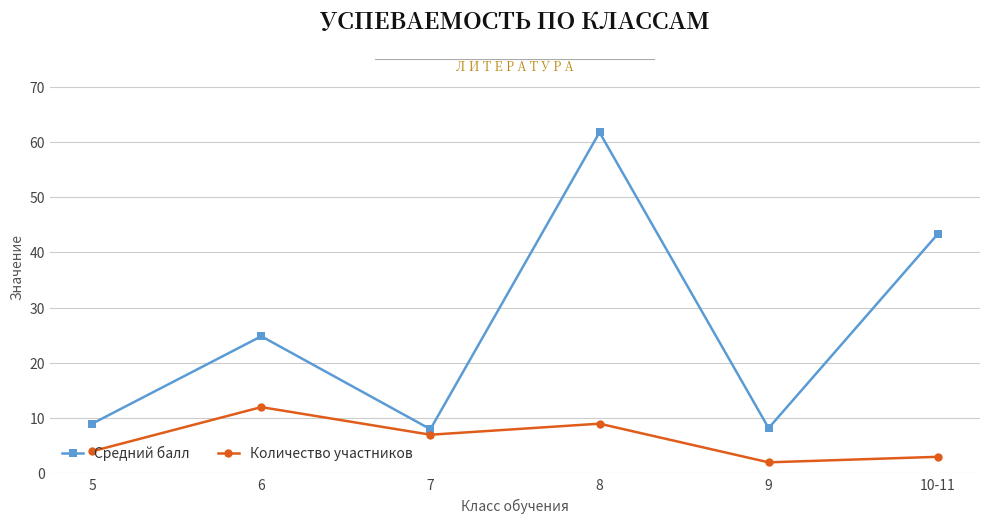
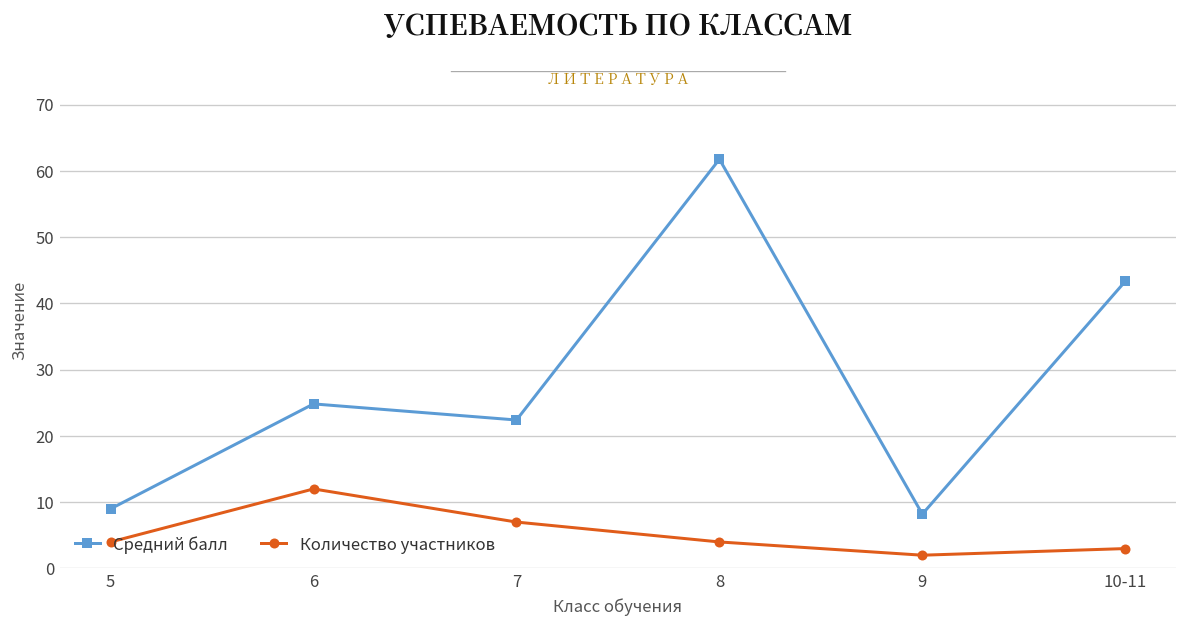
Средний балл, 7: 8 -> 22
Количество участников, 8: 9 -> 4
